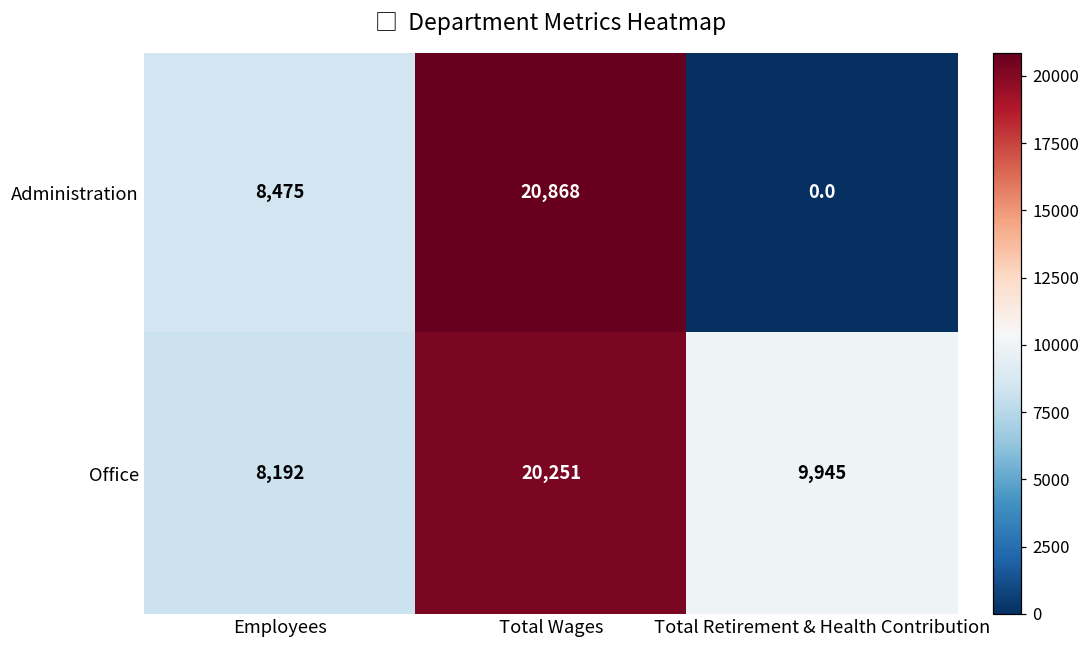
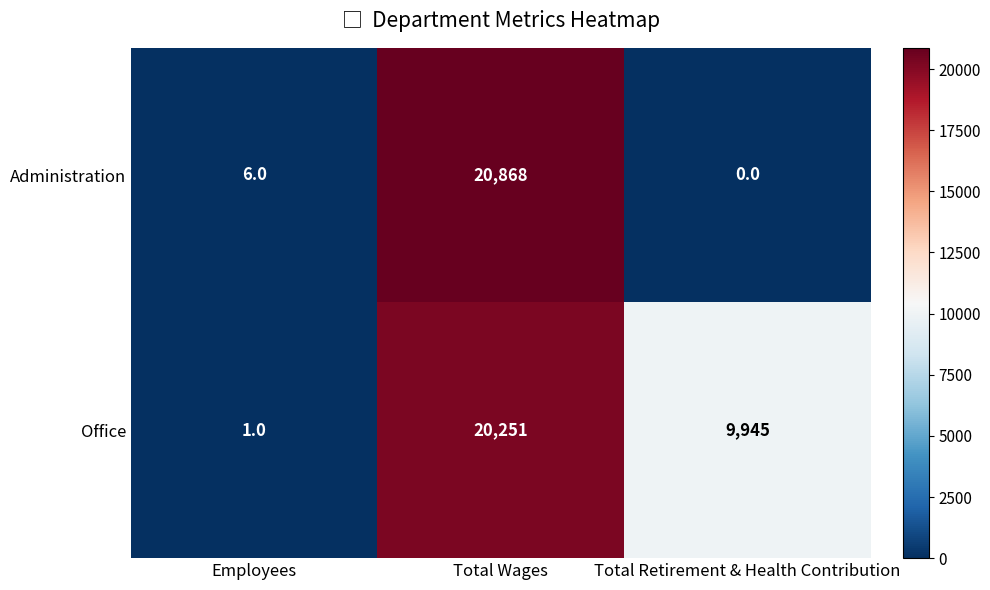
Administration, Employees: 8,475 -> 6.0
Office, Employees: 8,192 -> 1.0
